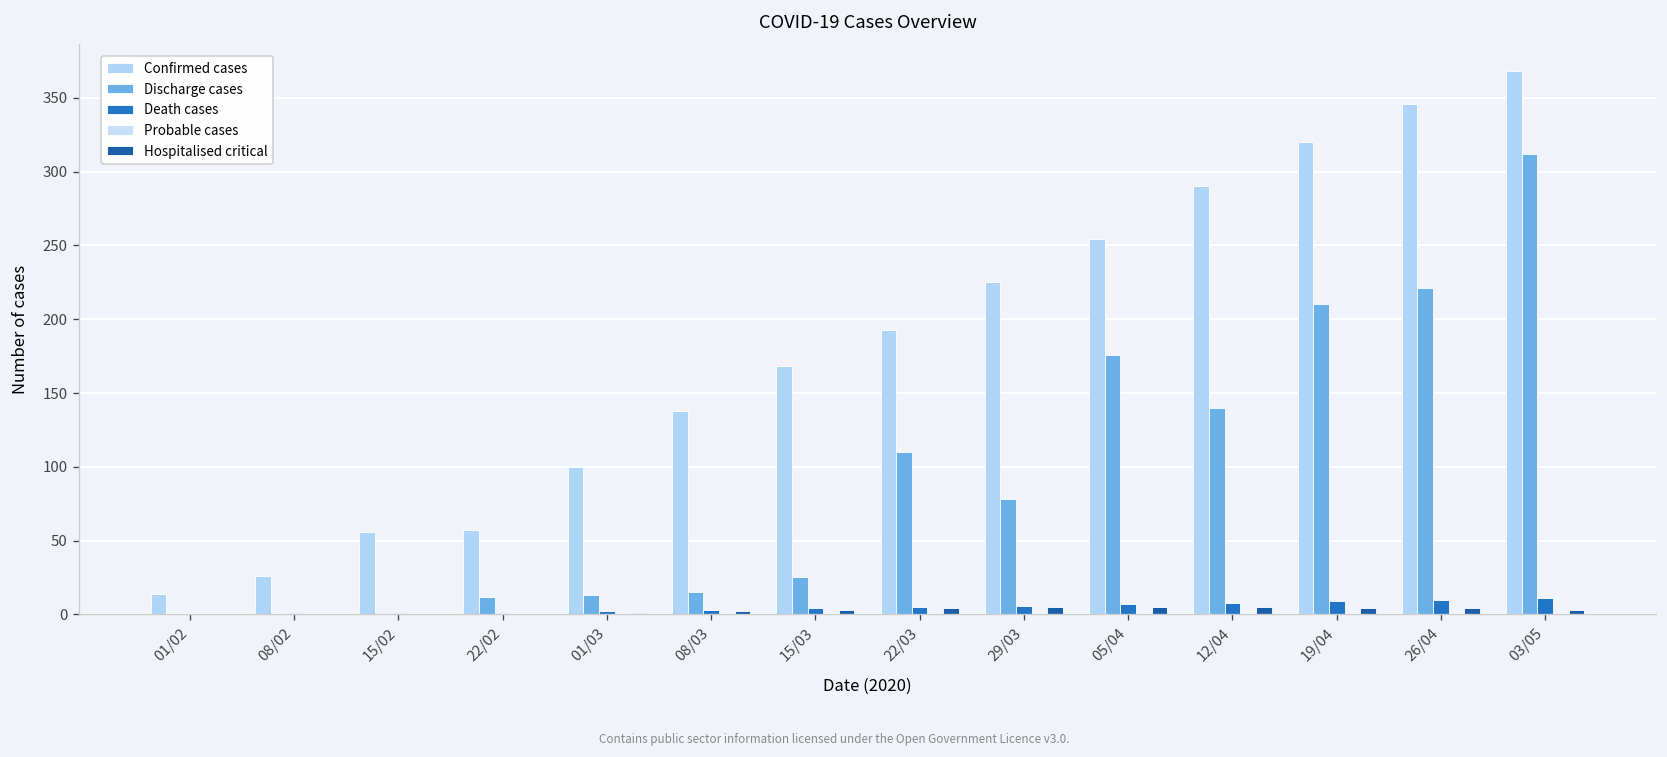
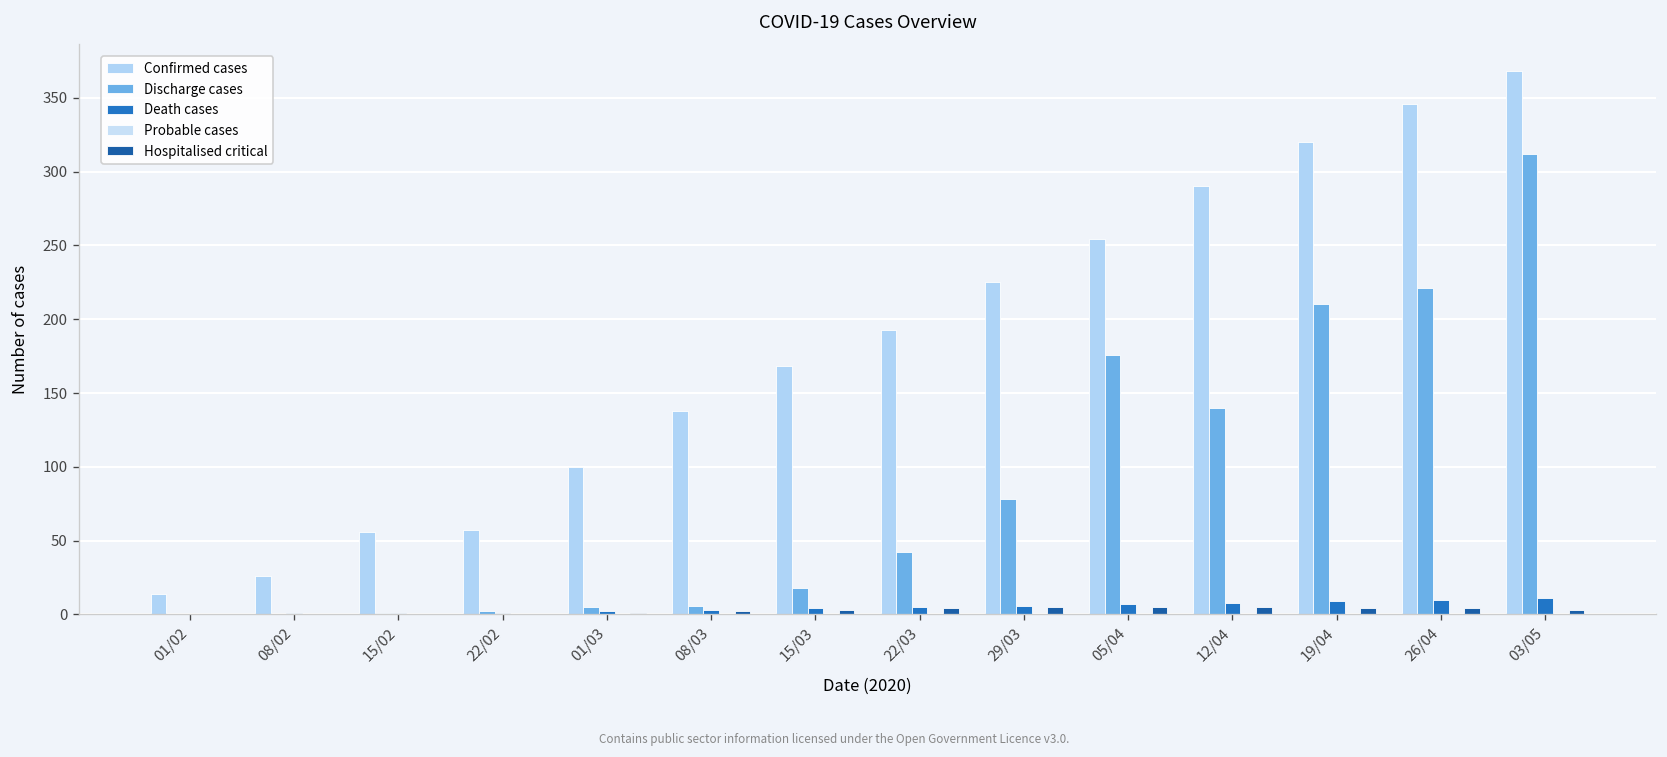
Discharge cases, 22/02: 12 -> 2
Discharge cases, 01/03: 13 -> 5
Discharge cases, 08/03: 15 -> 6
Discharge cases, 15/03: 25 -> 18
Discharge cases, 22/03: 110 -> 42
